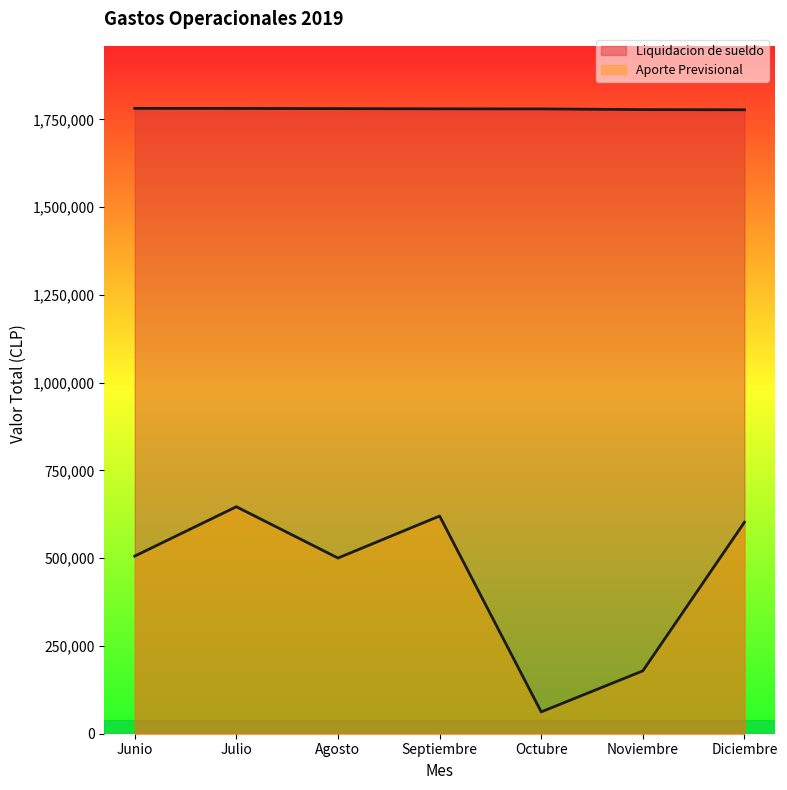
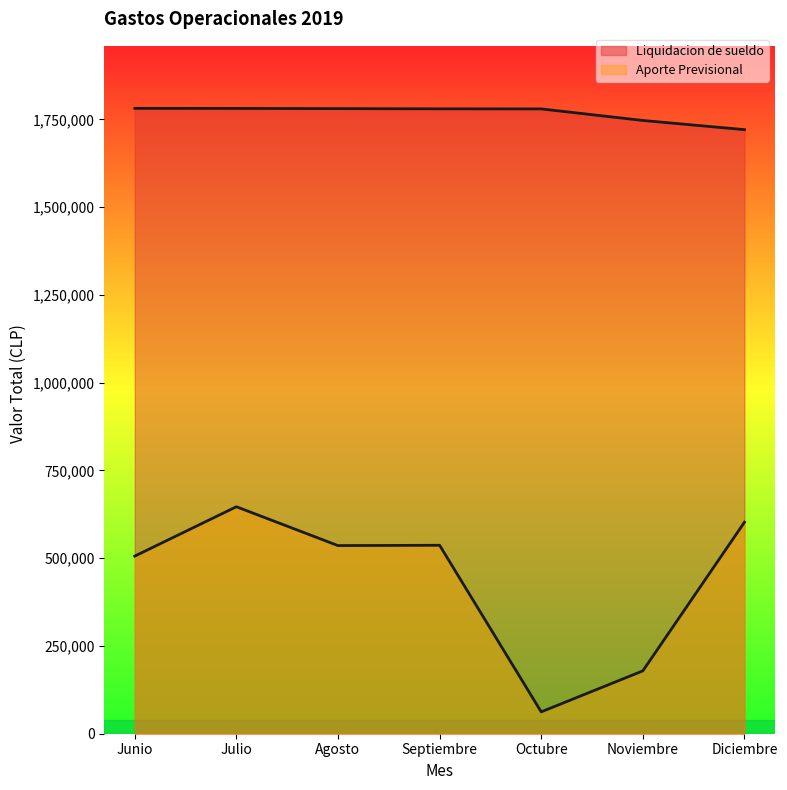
Aporte Previsional, Agosto: 500,000 -> 540,000
Aporte Previsional, Septiembre: 620,000 -> 540,000
Liquidacion de sueldo, Noviembre: 1,780,000 -> 1,750,000
Liquidacion de sueldo, Diciembre: 1,780,000 -> 1,720,000
